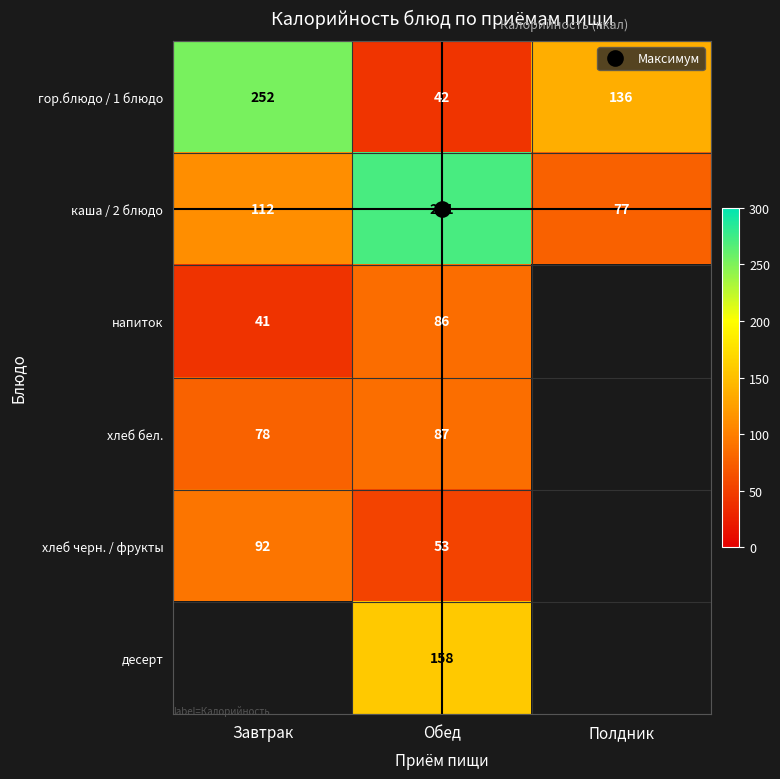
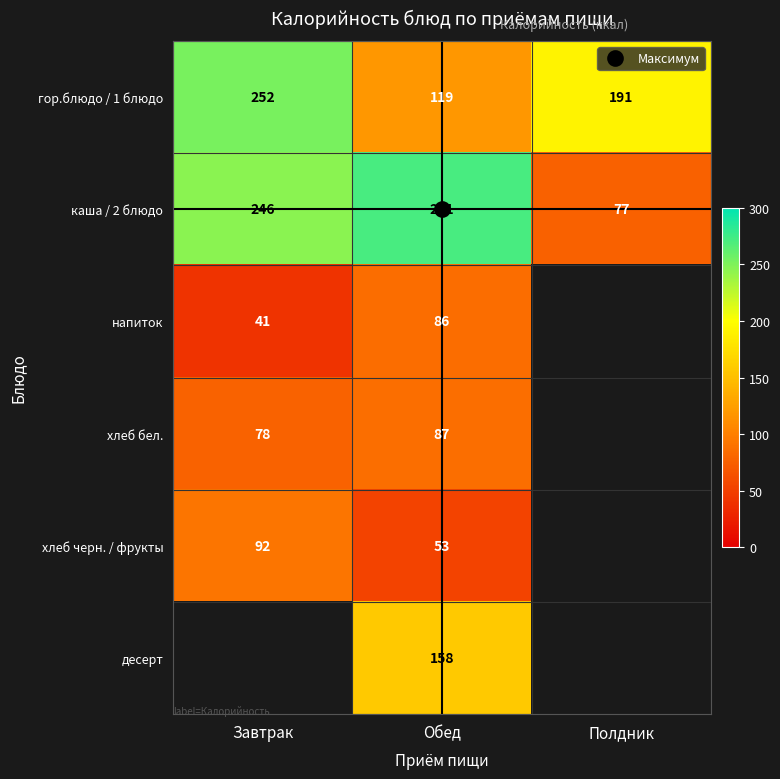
гор.блюдо / 1 блюдо, Обед: 42 -> 119
гор.блюдо / 1 блюдо, Полдник: 136 -> 191
каша / 2 блюдо, Завтрак: 112 -> 246
